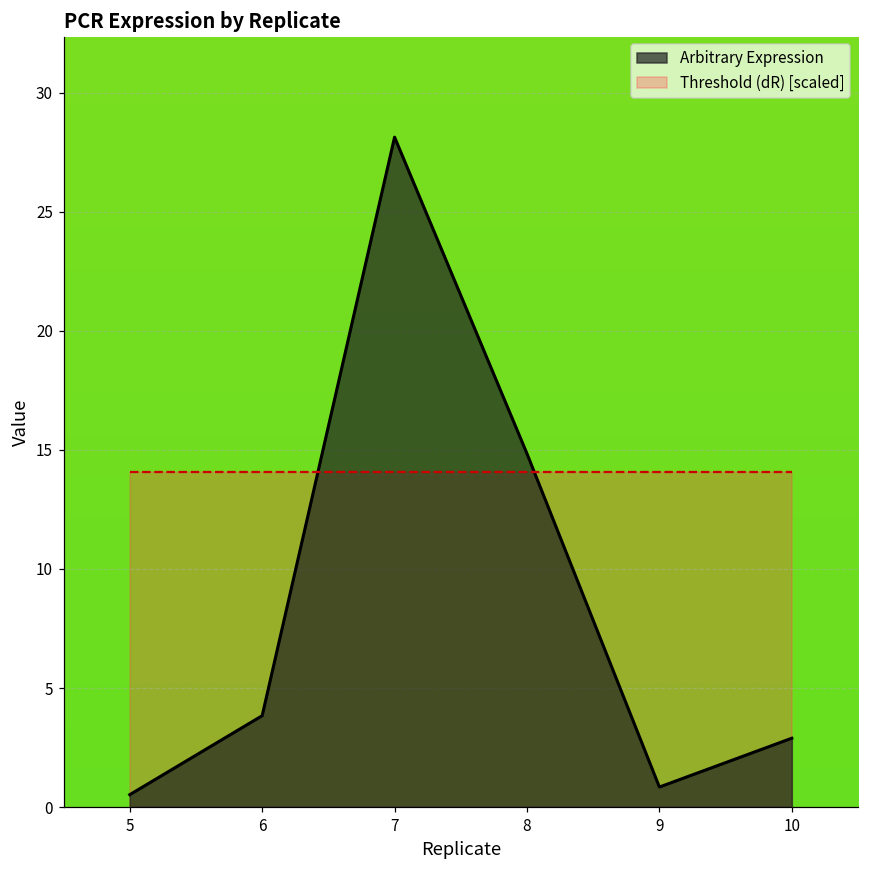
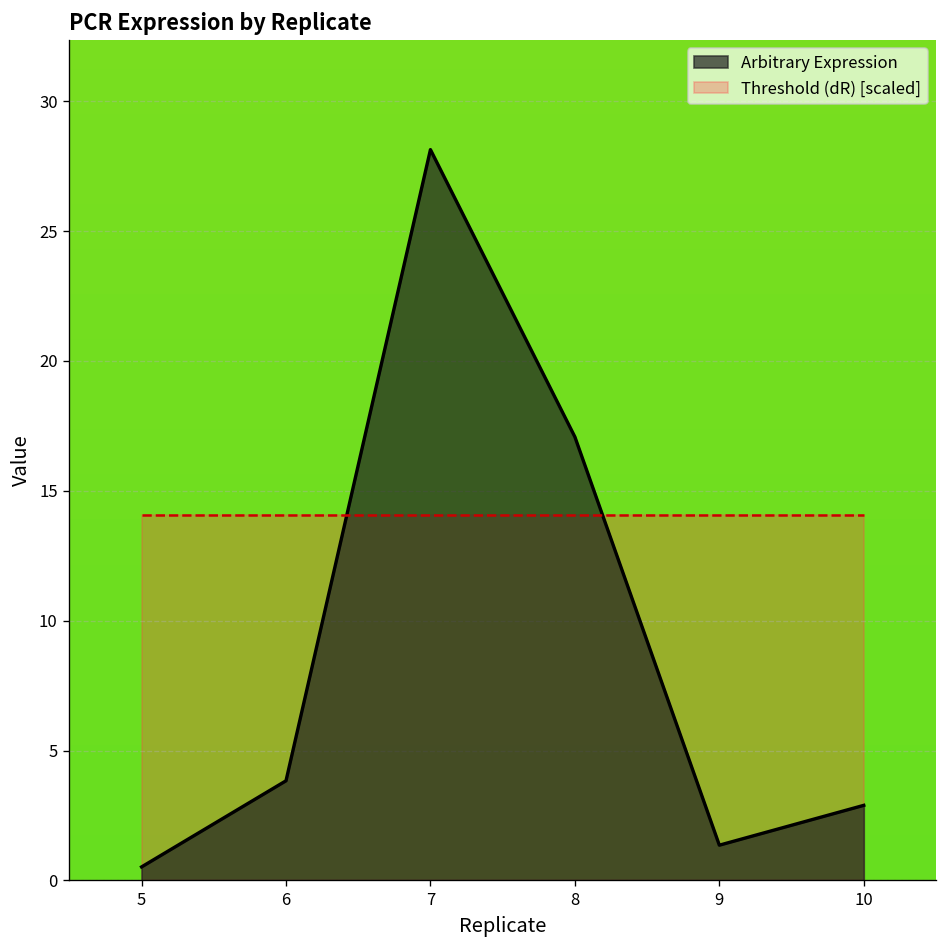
Arbitrary Expression, 8: 14.8 -> 17.1
Arbitrary Expression, 9: 0.8 -> 1.4
